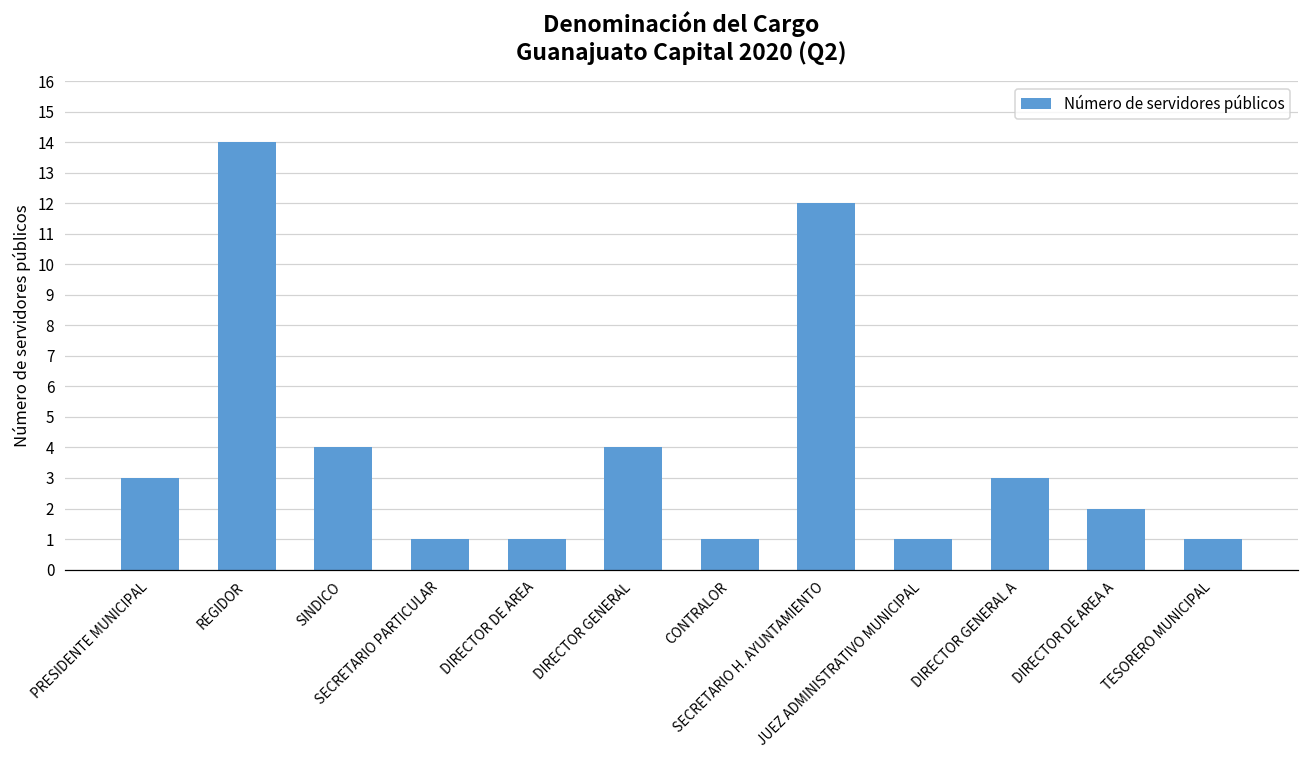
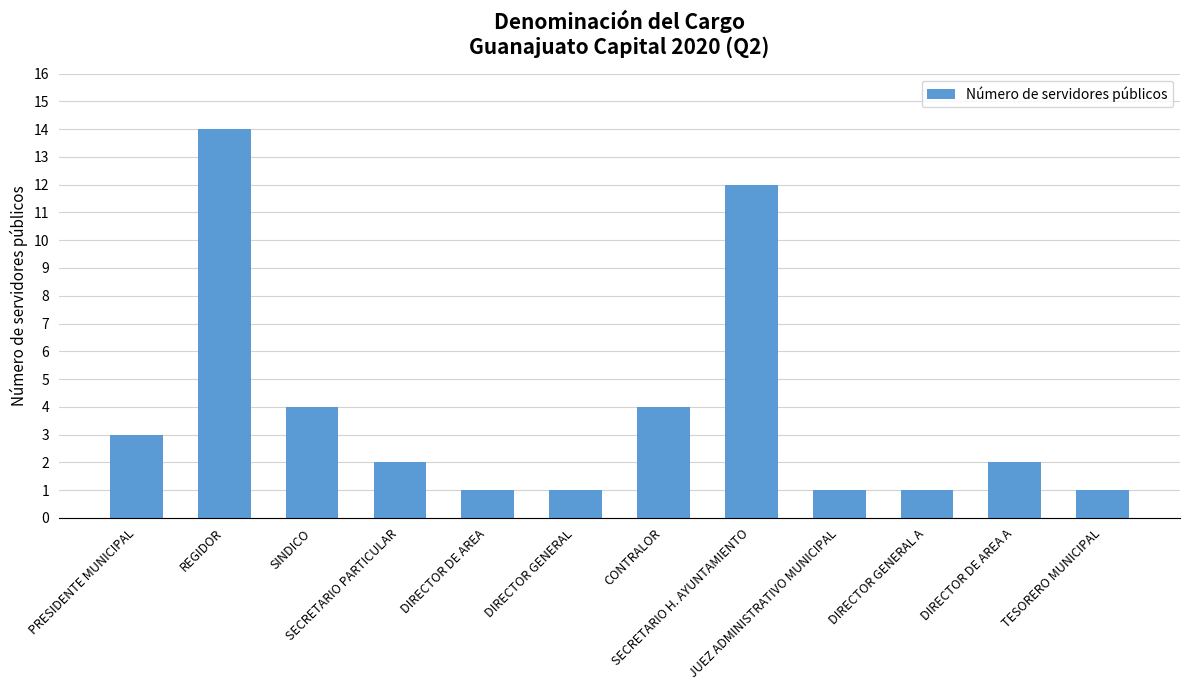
SECRETARIO PARTICULAR: 1 -> 2
DIRECTOR GENERAL: 4 -> 1
CONTRALOR: 1 -> 4
DIRECTOR GENERAL A: 3 -> 1
